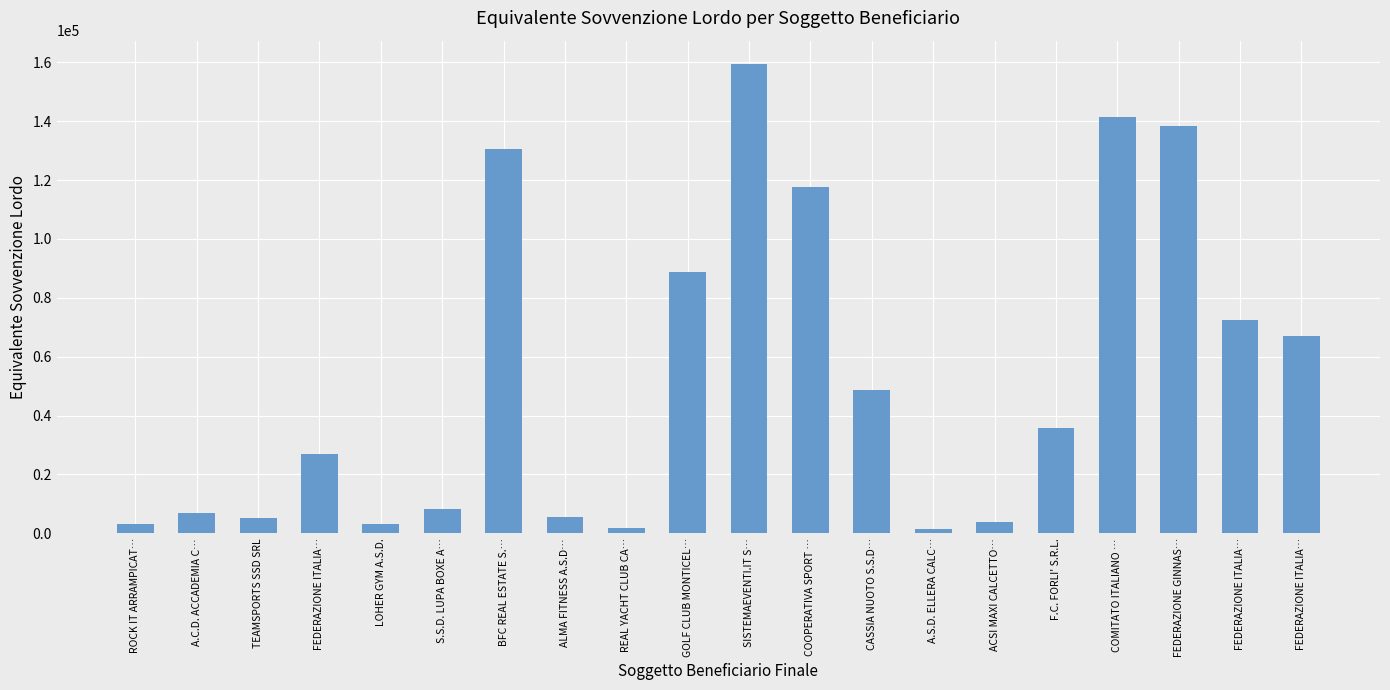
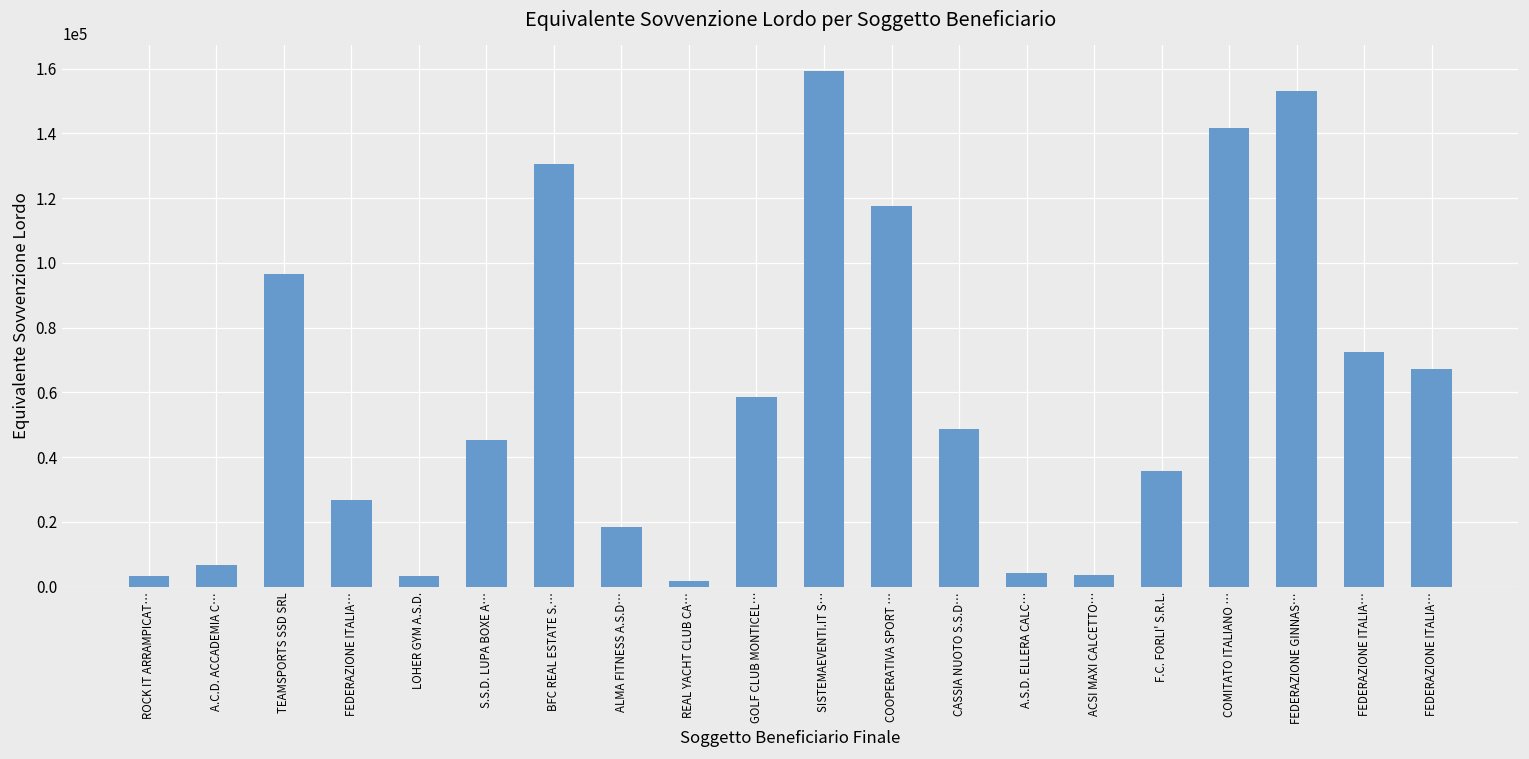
TEAMSPORTS SSD SRL: 5000 -> 97000
S.S.D. LUPA BOXE A…: 8000 -> 45000
ALMA FITNESS A.S.D…: 6000 -> 18000
GOLF CLUB MONTICEL…: 89000 -> 58000
A.S.D. ELLERA CALC…: 1000 -> 4000
FEDERAZIONE GINNAS…: 138000 -> 153000
